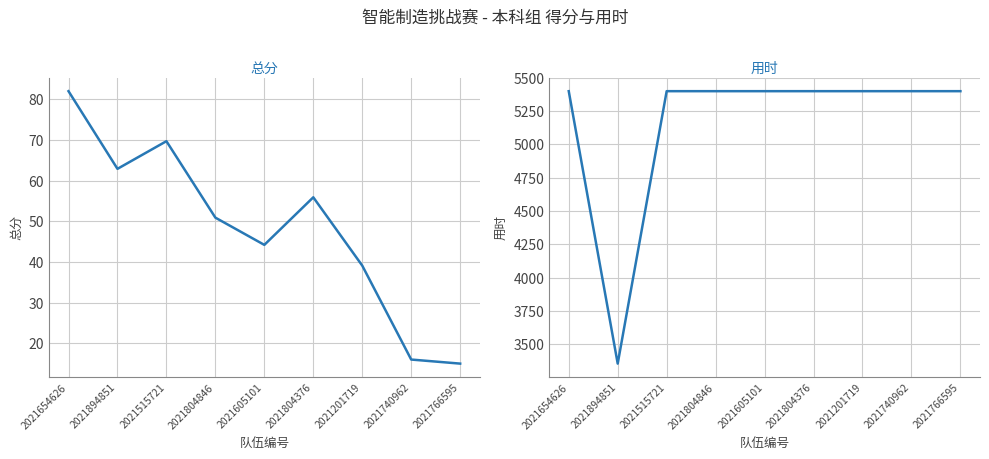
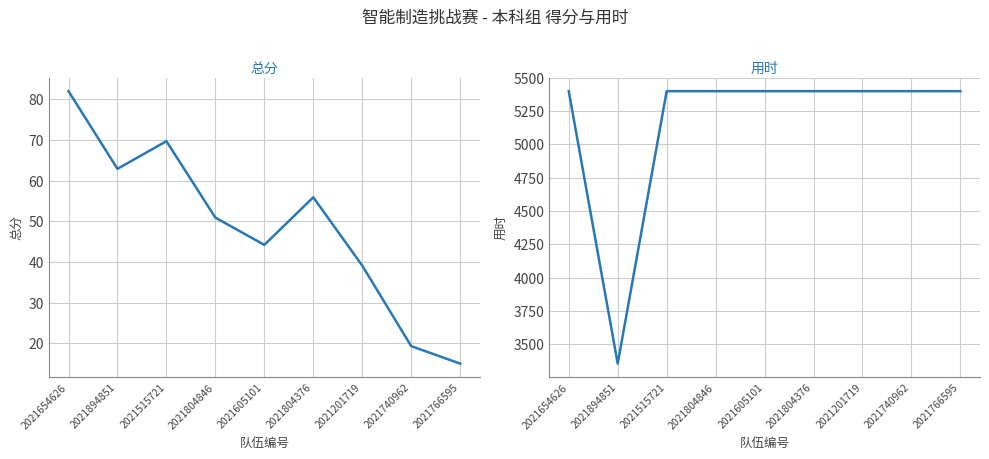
总分, 2021740962: 16 -> 19
